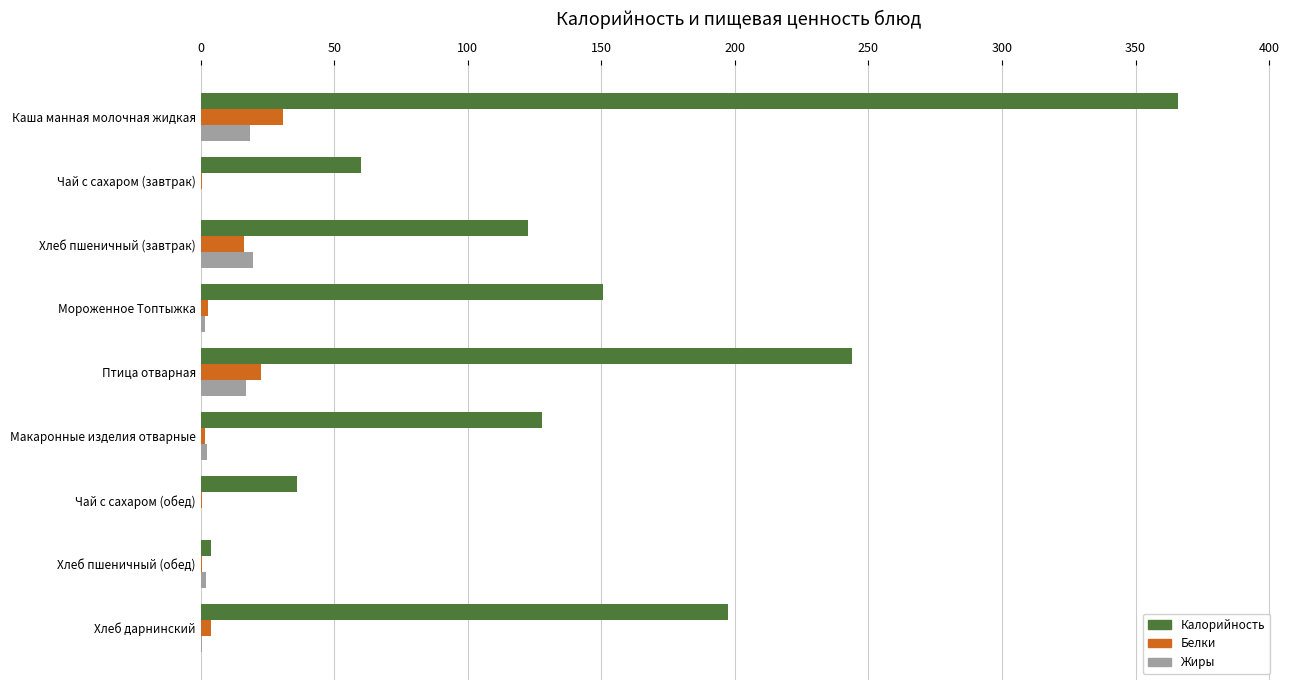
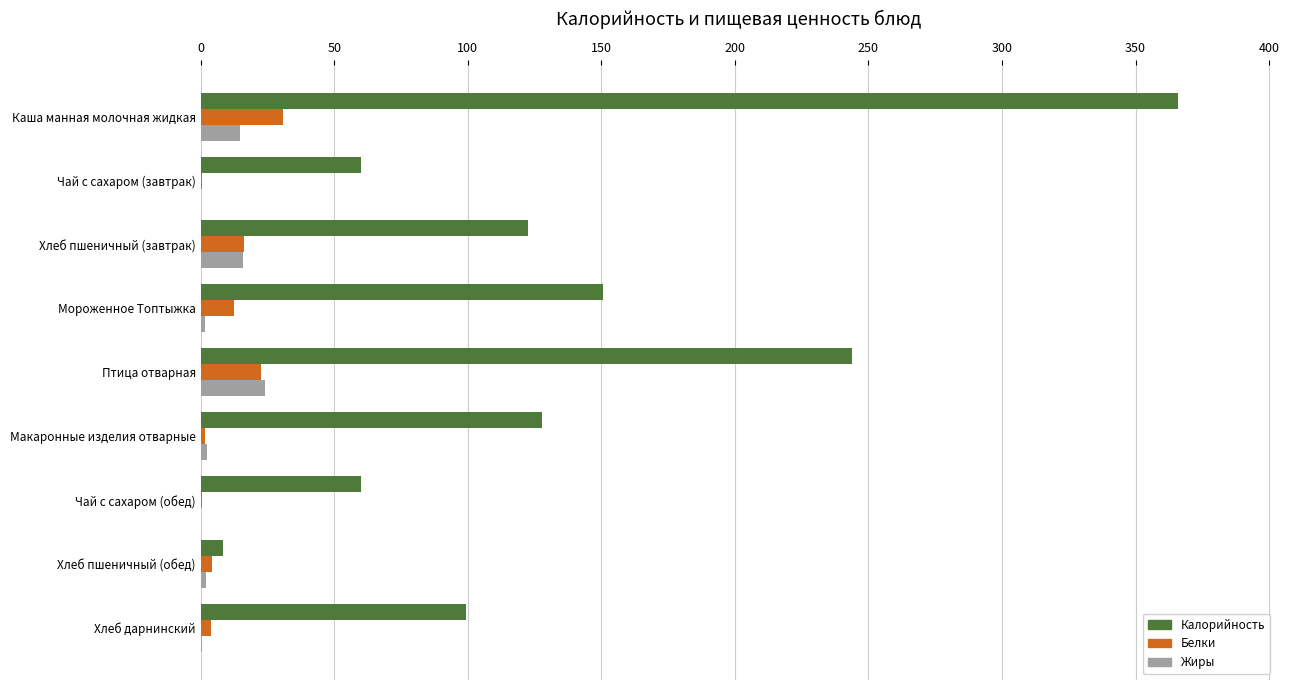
Жиры, Каша манная молочная жидкая: 18 -> 15
Жиры, Хлеб пшеничный (завтрак): 20 -> 16
Белки, Мороженное Топтыжка: 3 -> 13
Жиры, Птица отварная: 17 -> 24
Калорийность, Чай с сахаром (обед): 36 -> 60
Калорийность, Хлеб пшеничный (обед): 4 -> 8
Белки, Хлеб пшеничный (обед): 0 -> 4
Калорийность, Хлеб дарнинский: 197 -> 100
